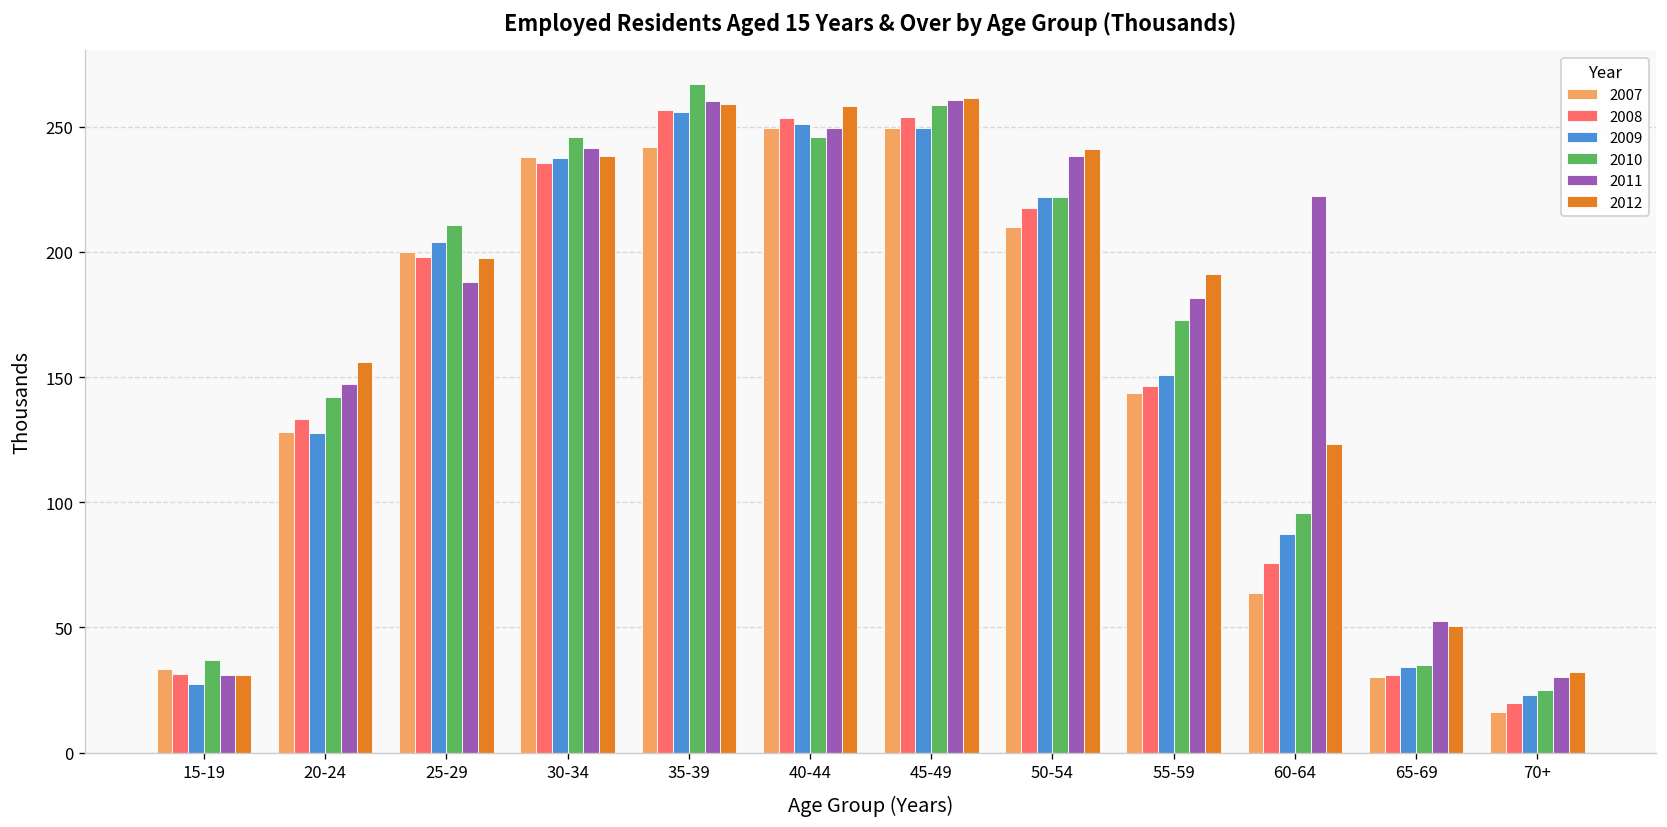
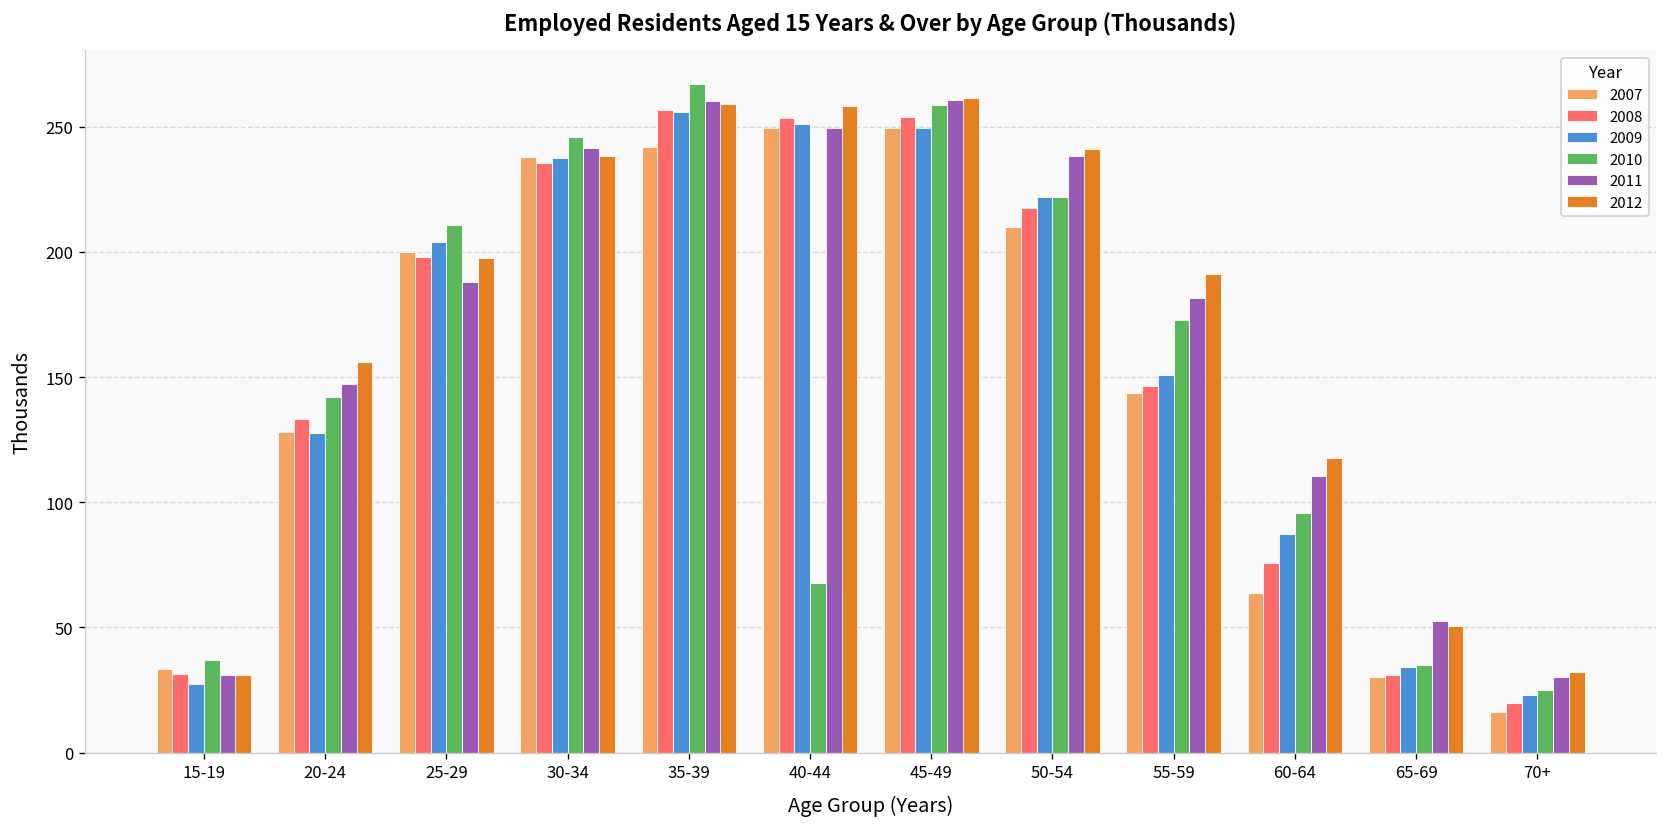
2010, 40-44: 246 -> 68
2011, 60-64: 222 -> 110
2012, 60-64: 123 -> 118
